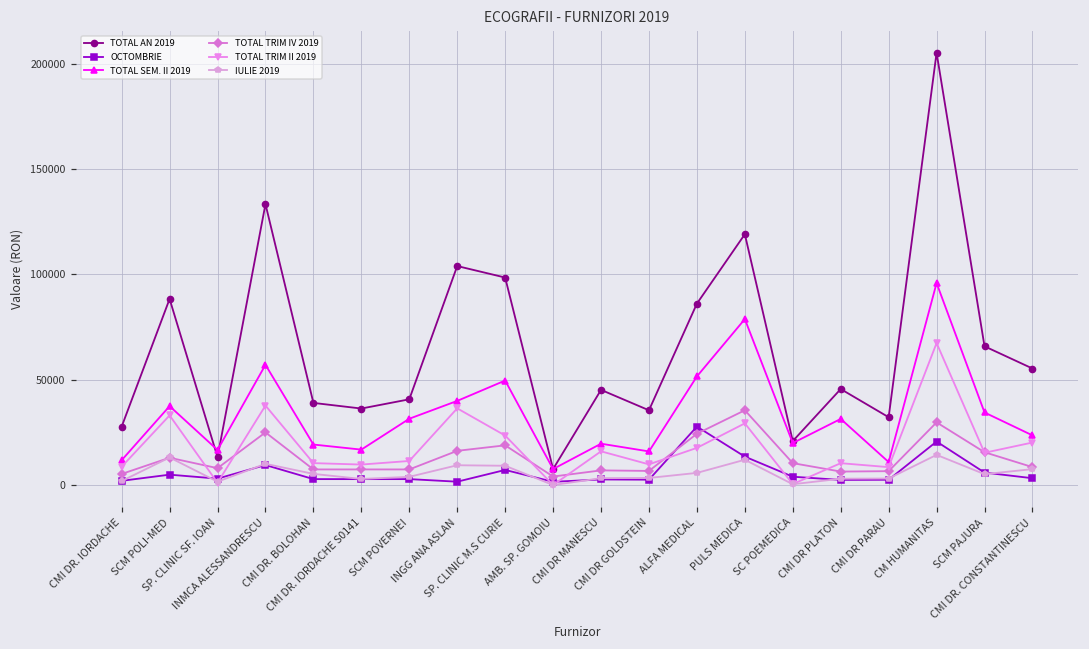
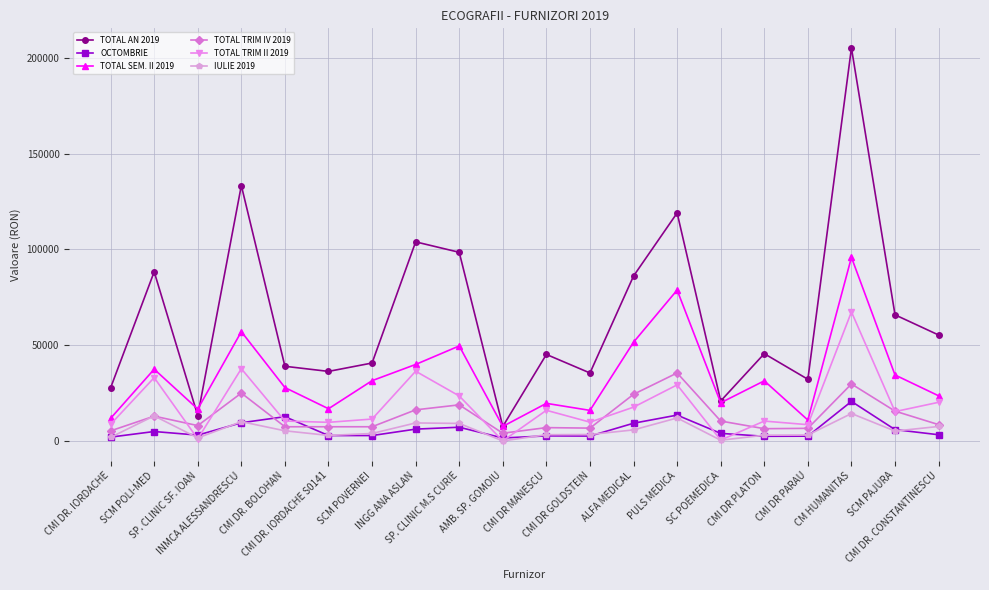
OCTOMBRIE, CMI DR. BOLOHAN: 3000 -> 13000
TOTAL SEM. II 2019, CMI DR. BOLOHAN: 19000 -> 28000
OCTOMBRIE, INGG ANA ASLAN: 2000 -> 6000
OCTOMBRIE, ALFA MEDICAL: 28000 -> 9000
